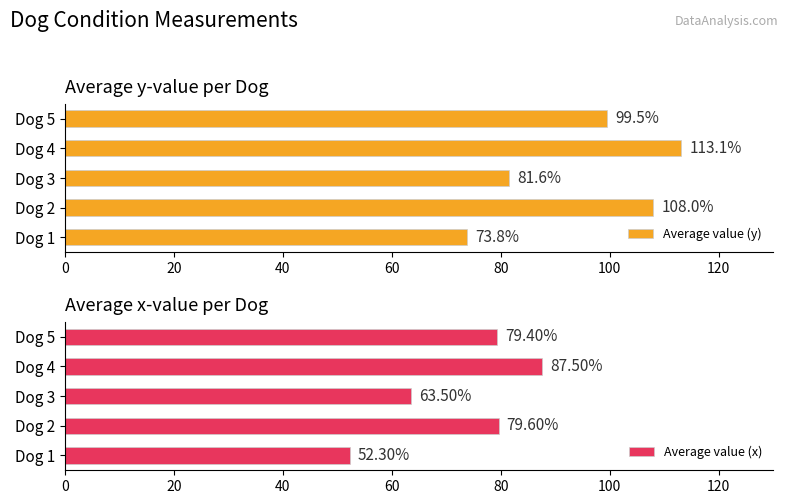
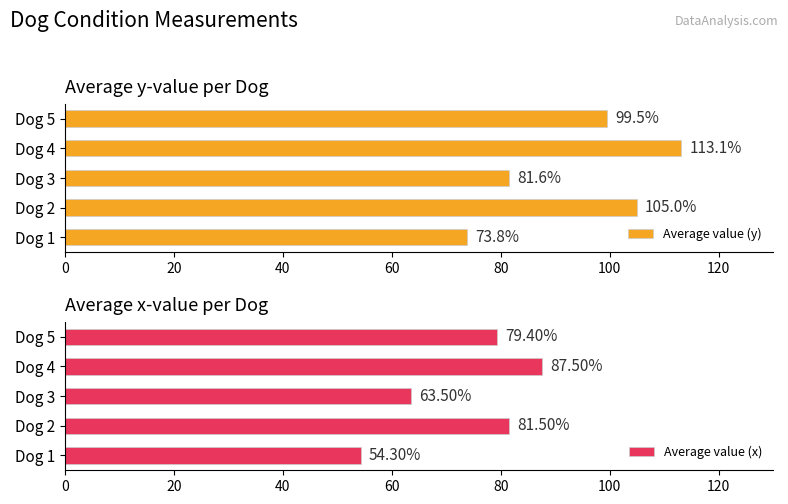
Average y-value per Dog, Dog 2: 108.0% -> 105.0%
Average x-value per Dog, Dog 2: 79.60% -> 81.50%
Average x-value per Dog, Dog 1: 52.30% -> 54.30%
